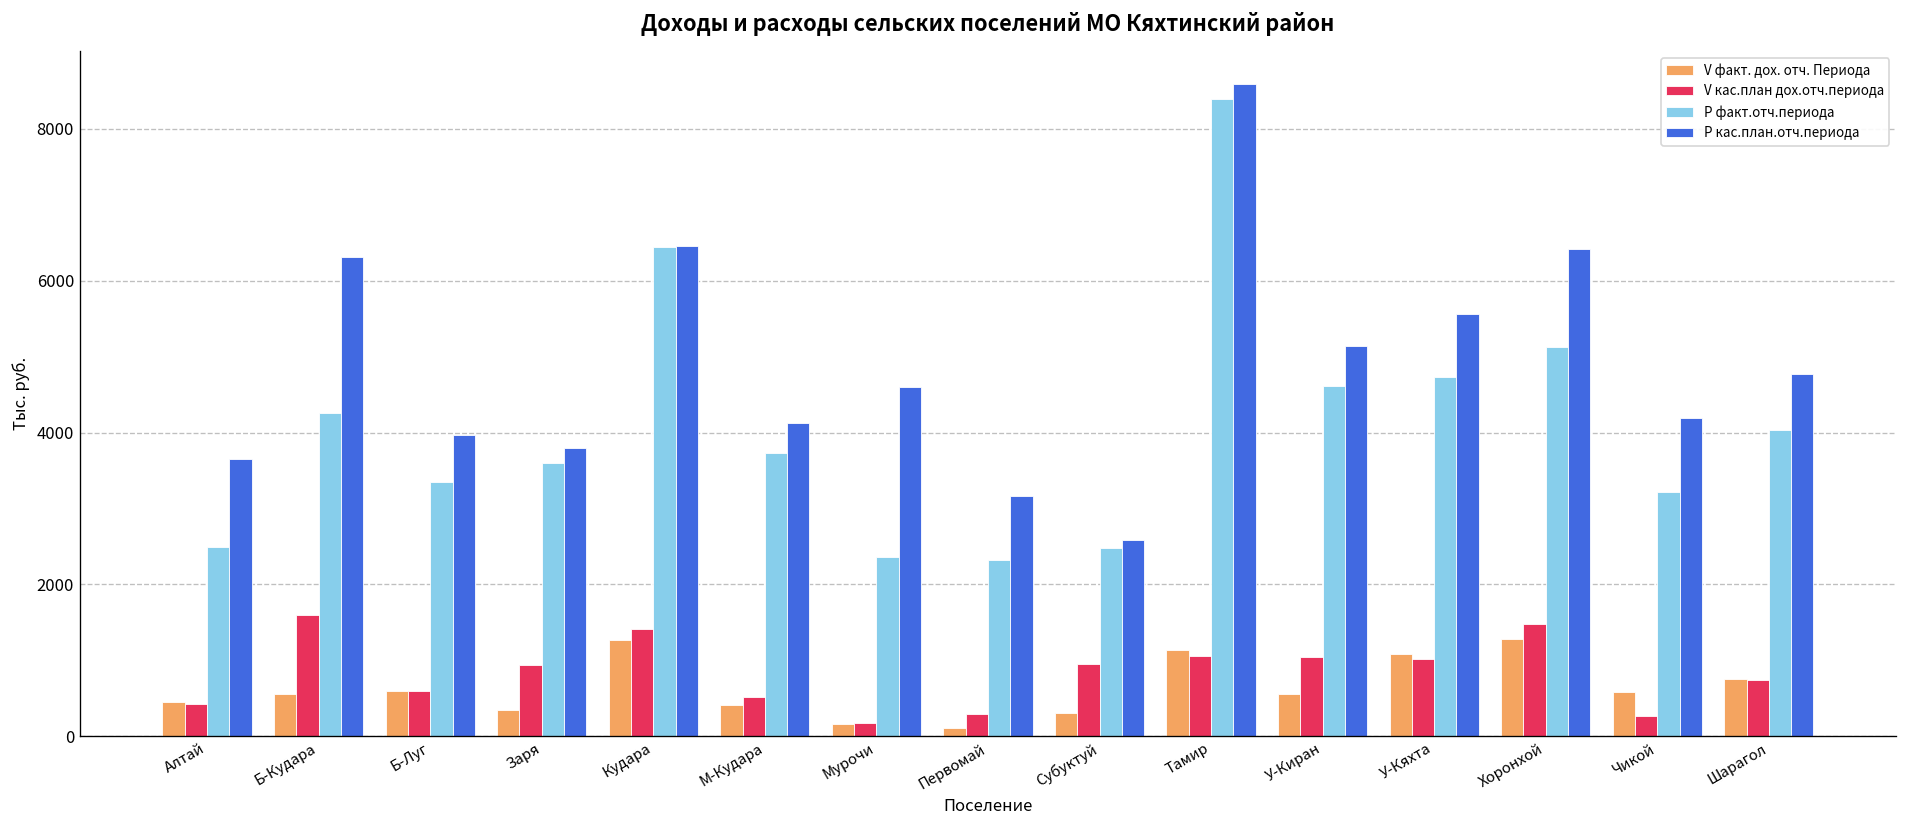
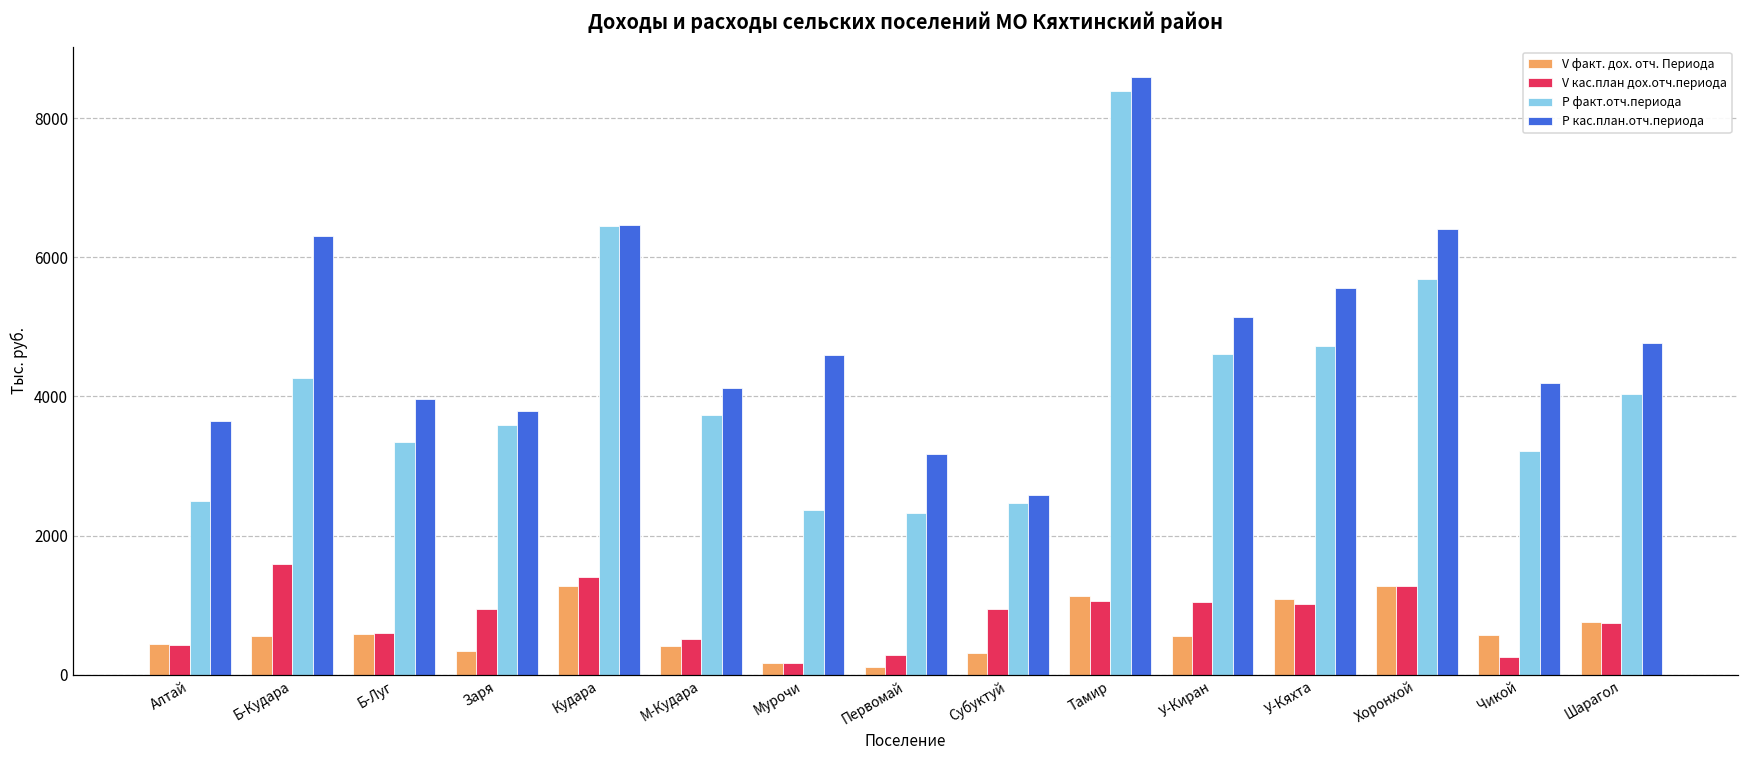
V кас.план дох.отч.периода, Хоронхой: 1500 -> 1300
Р факт.отч.периода, Хоронхой: 5100 -> 5700
